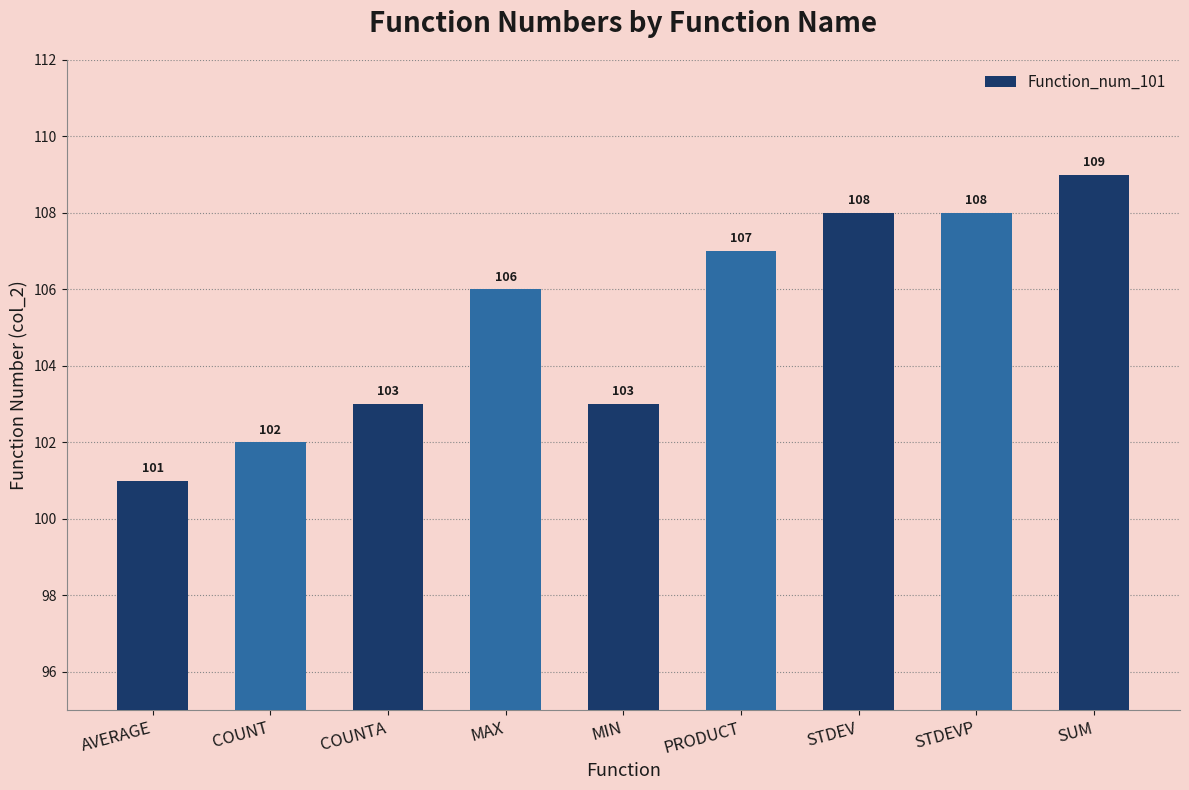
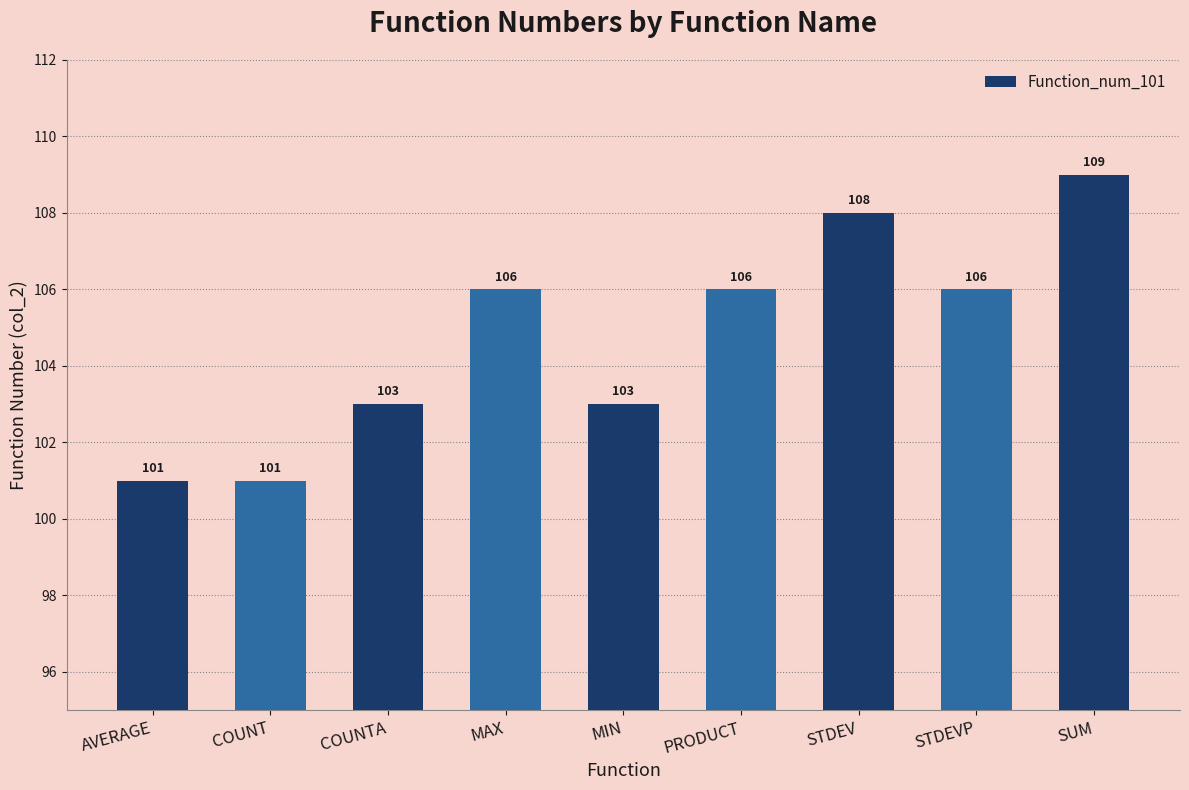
COUNT: 102 -> 101
PRODUCT: 107 -> 106
STDEVP: 108 -> 106
